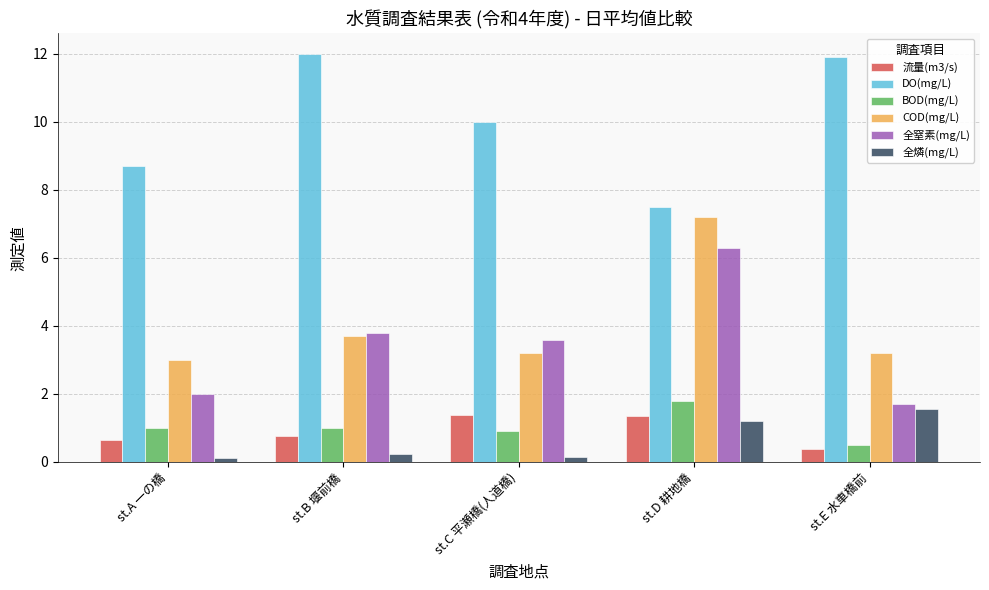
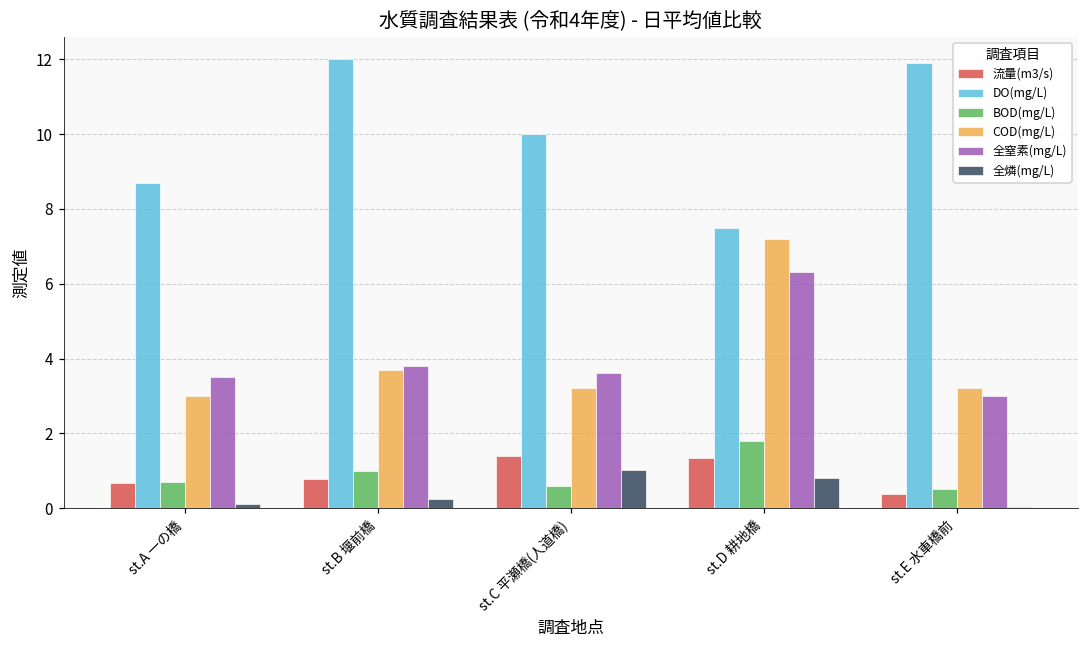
BOD(mg/L), st.A 一の橋: 1.0 -> 0.7
全窒素(mg/L), st.A 一の橋: 2.0 -> 3.5
BOD(mg/L), st.C 平瀬橋(人道橋): 0.9 -> 0.6
全燐(mg/L), st.C 平瀬橋(人道橋): 0.2 -> 1.0
全燐(mg/L), st.D 耕地橋: 1.2 -> 0.8
全窒素(mg/L), st.E 水車橋前: 1.7 -> 3.0
全燐(mg/L), st.E 水車橋前: 1.6 -> 0.0
